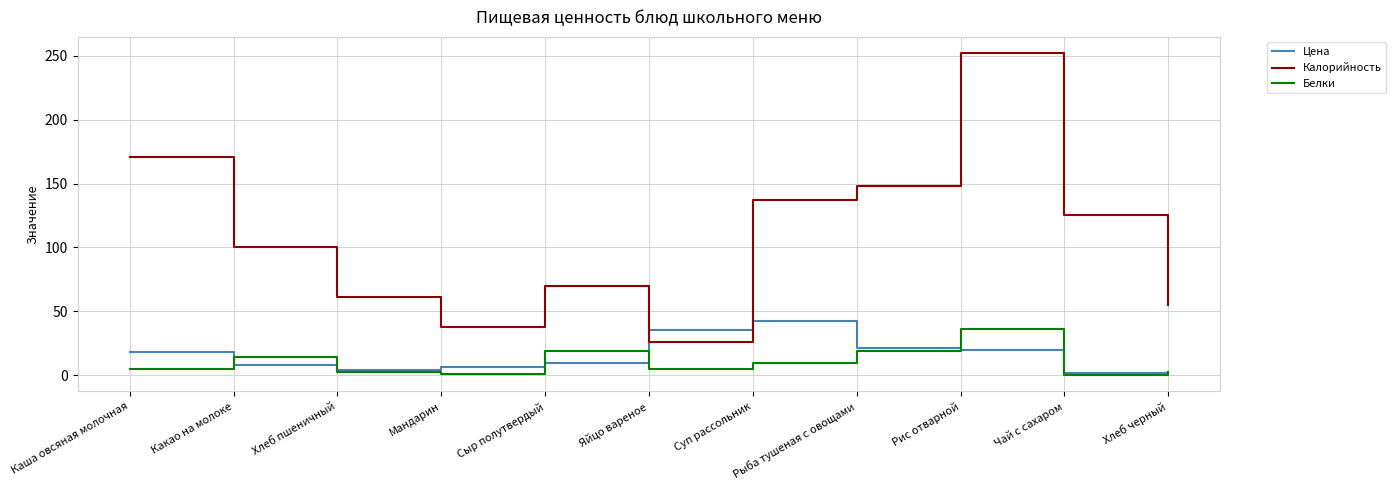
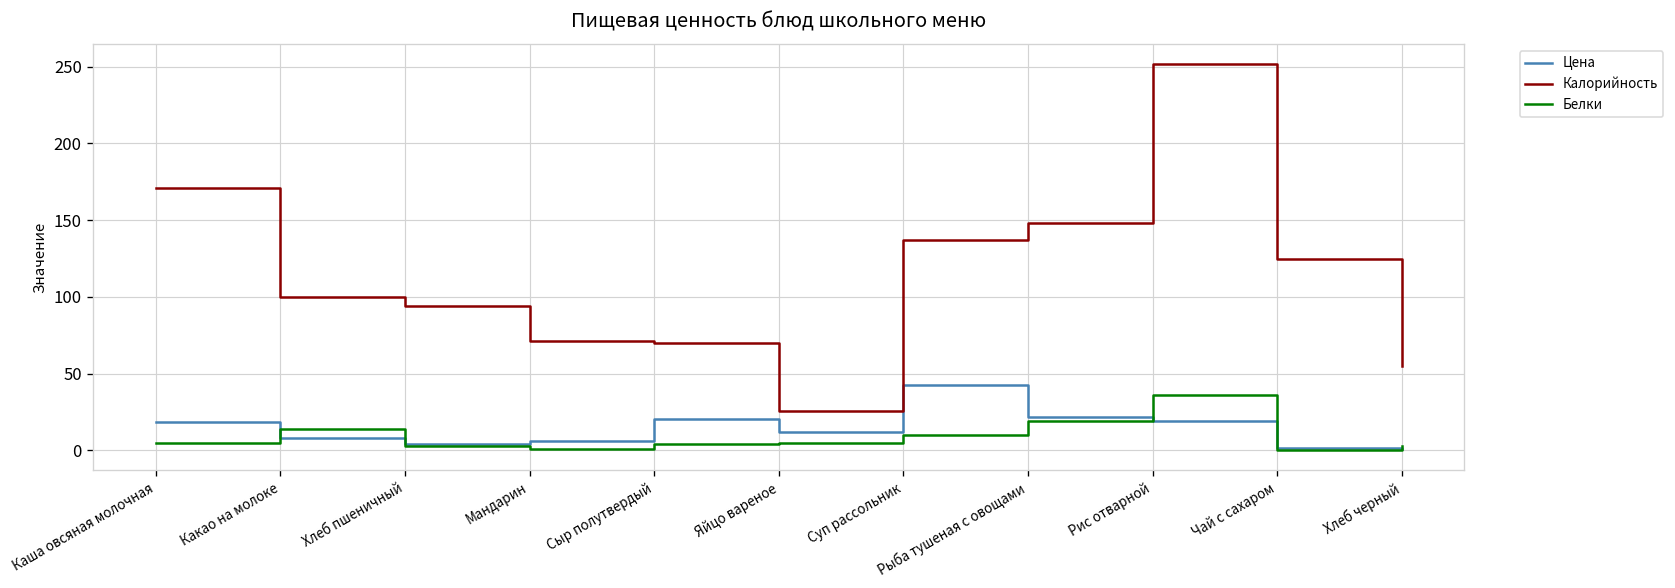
Калорийность, Хлеб пшеничный: 61 -> 94
Калорийность, Мандарин: 38 -> 71
Цена, Сыр полутвердый: 10 -> 20
Белки, Сыр полутвердый: 19 -> 4
Цена, Яйцо вареное: 36 -> 12
